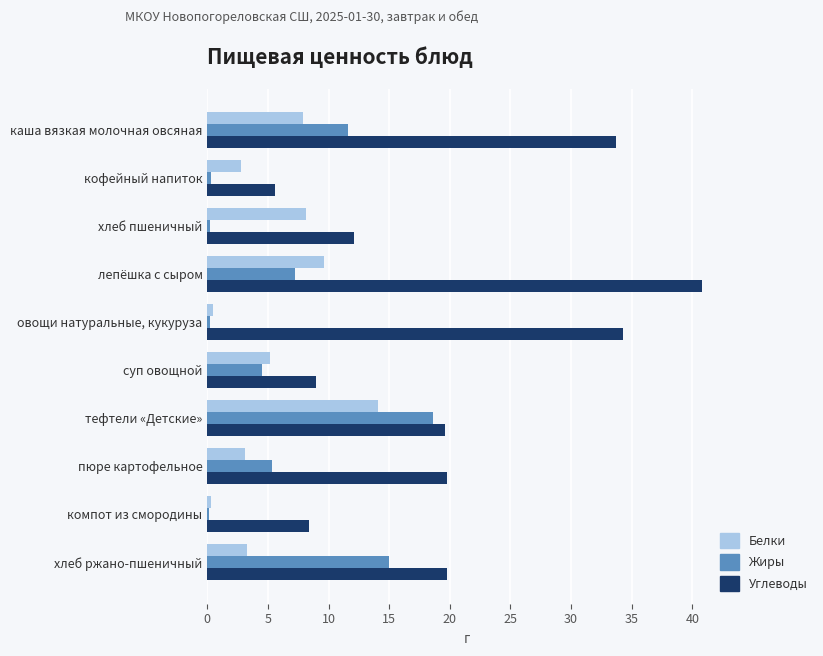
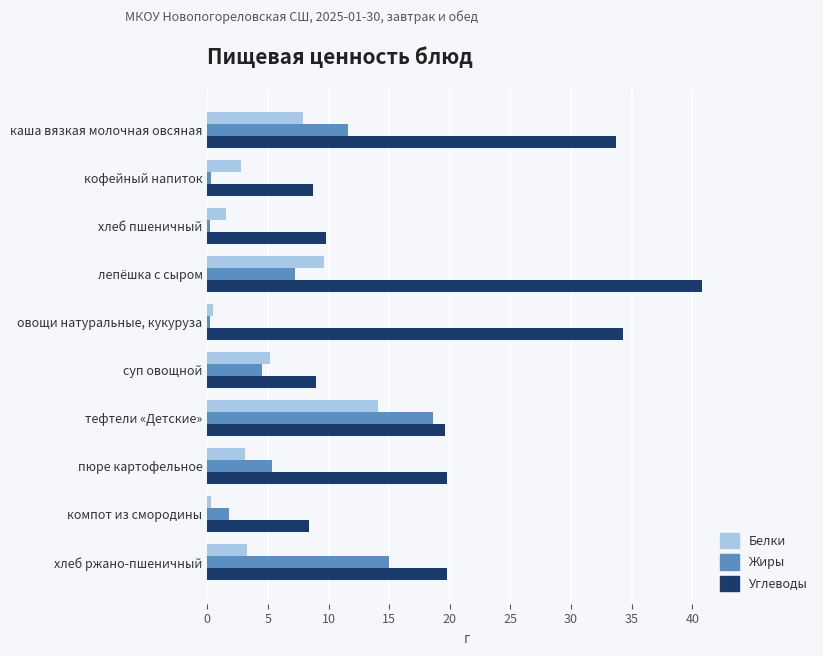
Углеводы, кофейный напиток: 5.6 -> 8.7
Белки, хлеб пшеничный: 8.1 -> 1.5
Углеводы, хлеб пшеничный: 12.1 -> 9.8
Жиры, компот из смородины: 0.1 -> 1.8
